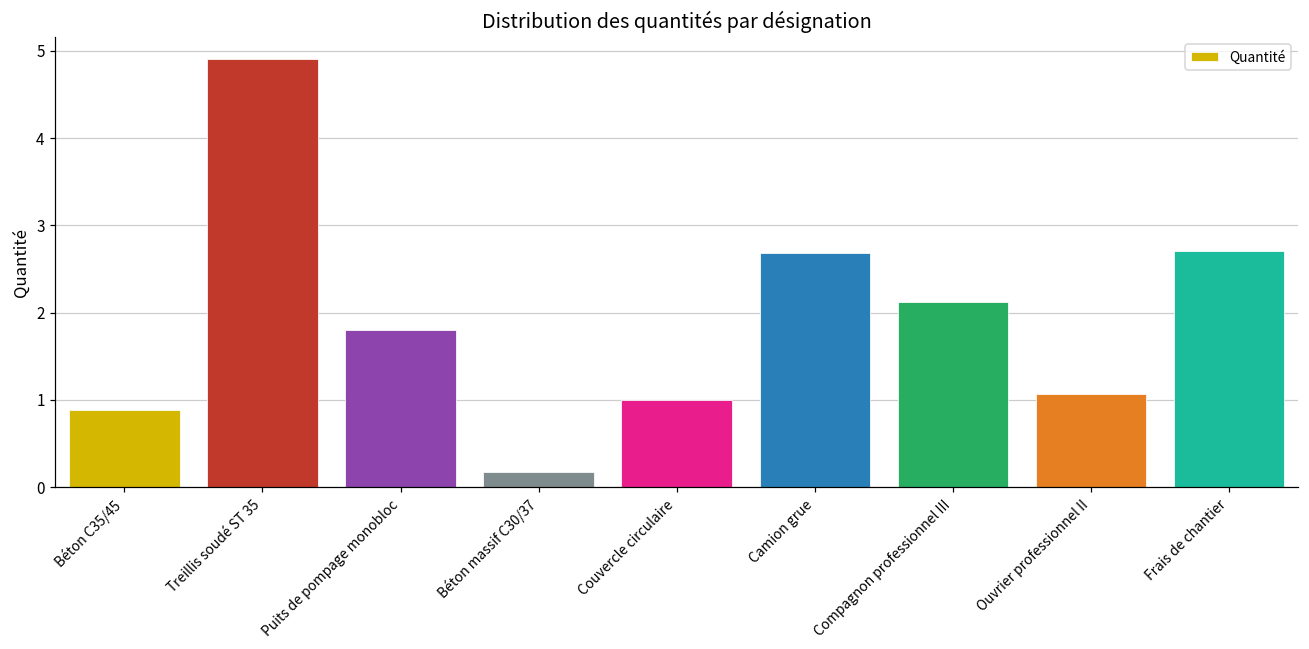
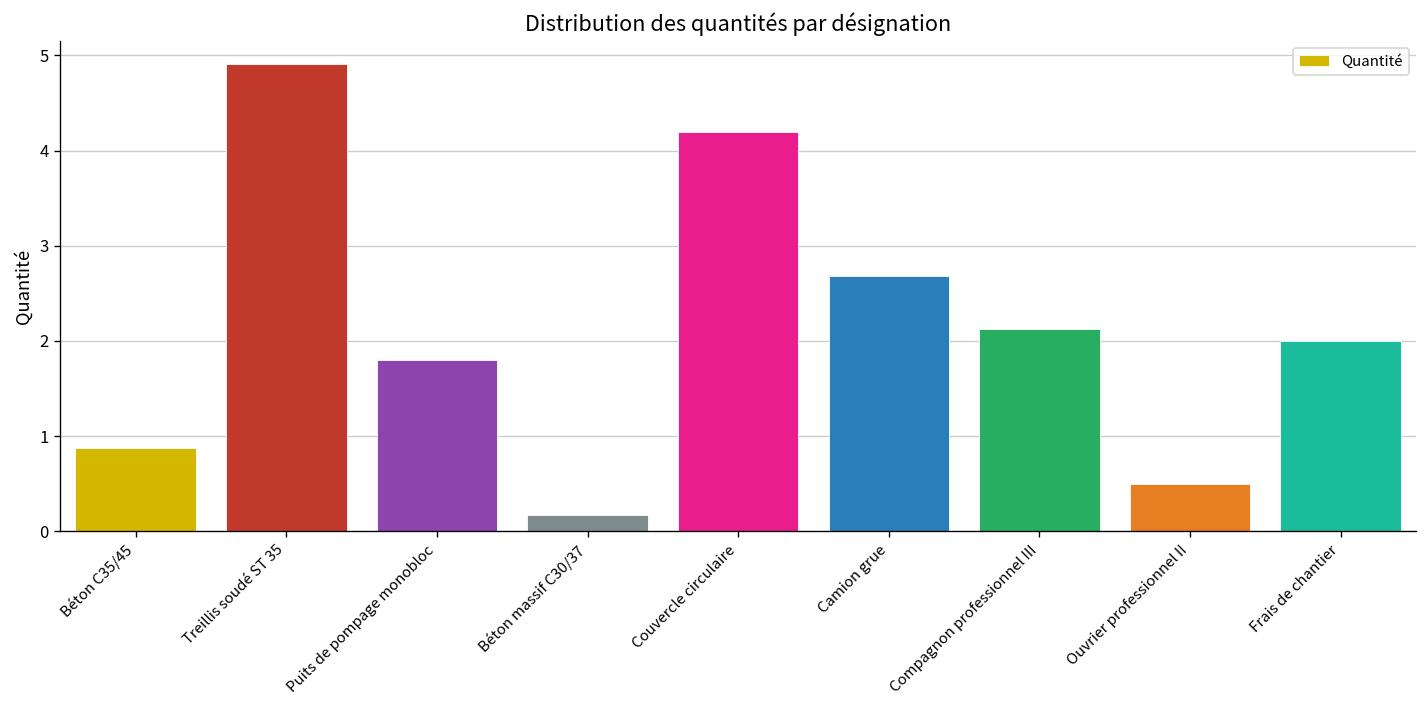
Couvercle circulaire: 1.0 -> 4.2
Ouvrier professionnel II: 1.1 -> 0.5
Frais de chantier: 2.7 -> 2.0
